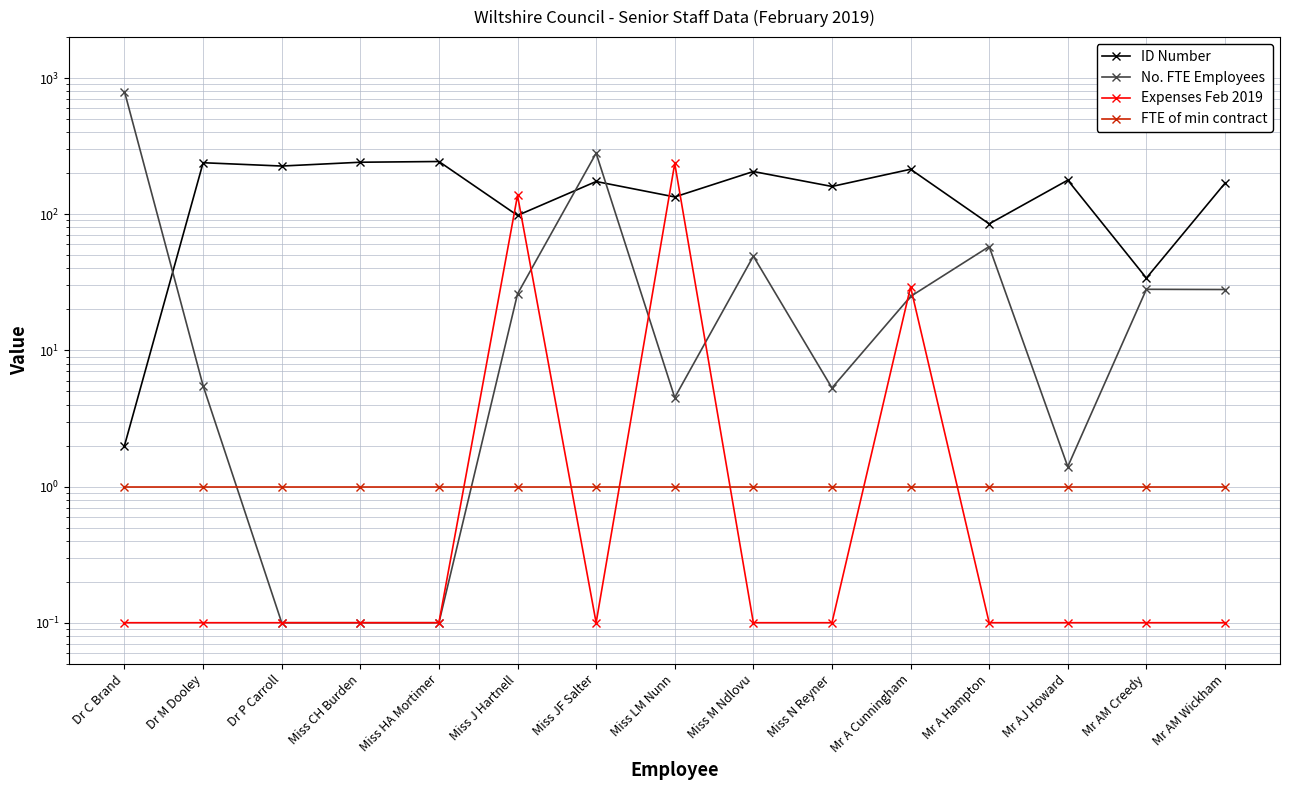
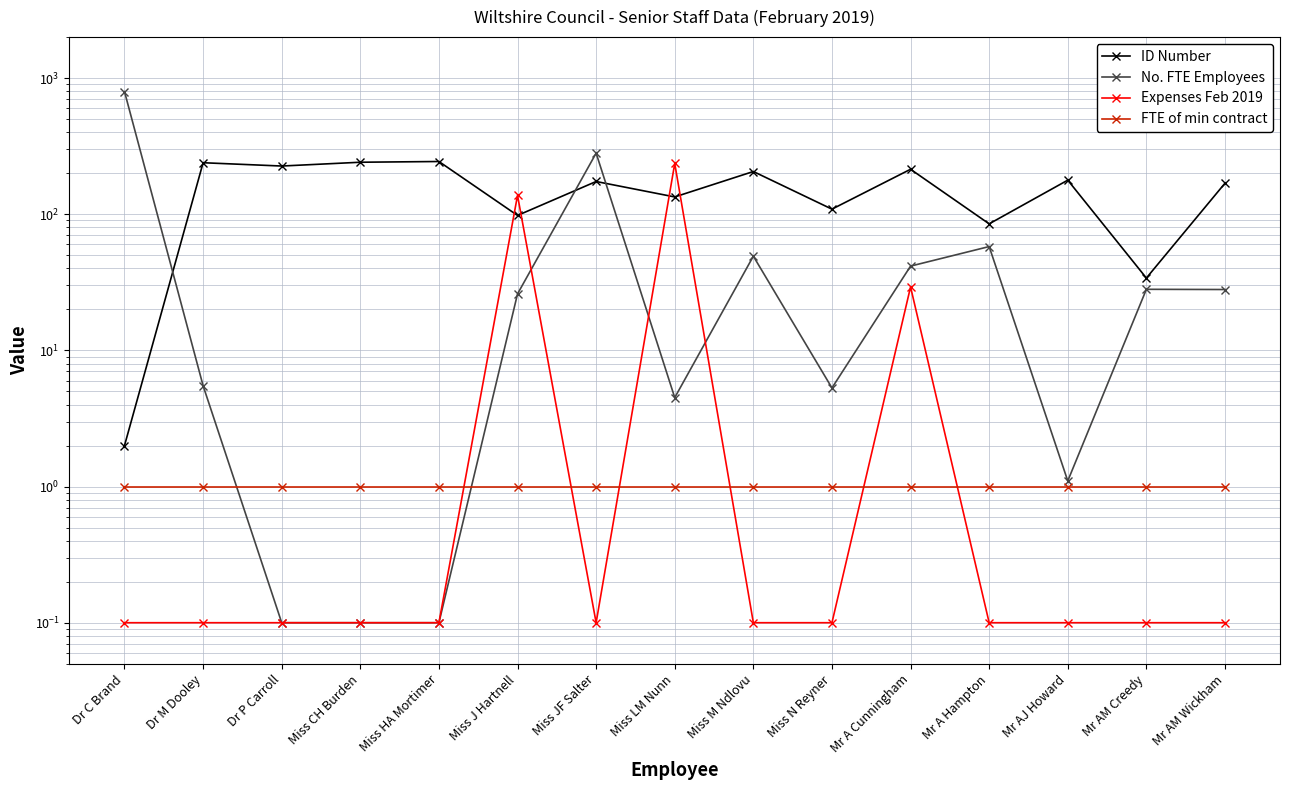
ID Number, Miss N Reyner: 160 -> 110
No. FTE Employees, Mr A Cunningham: 25 -> 42
No. FTE Employees, Mr AJ Howard: 1.4 -> 1.1
